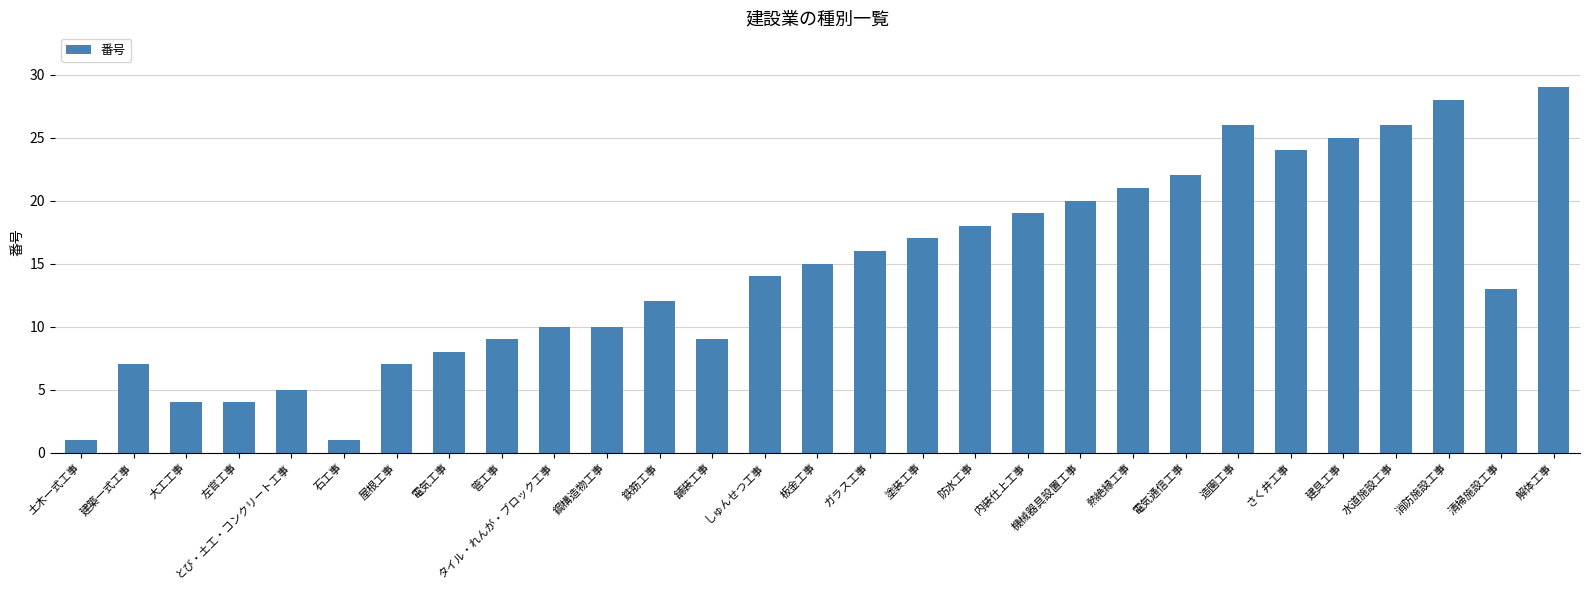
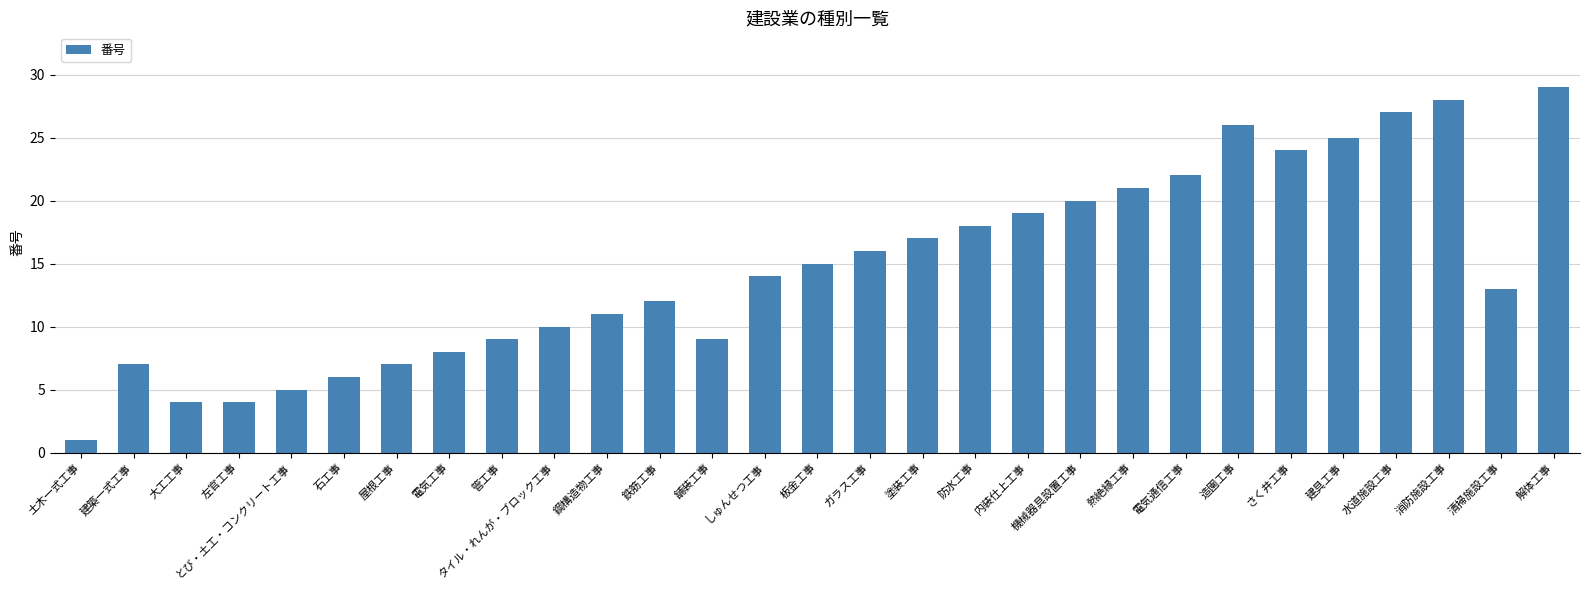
石工事: 1 -> 6
鋼構造物工事: 10 -> 11
水道施設工事: 26 -> 27
